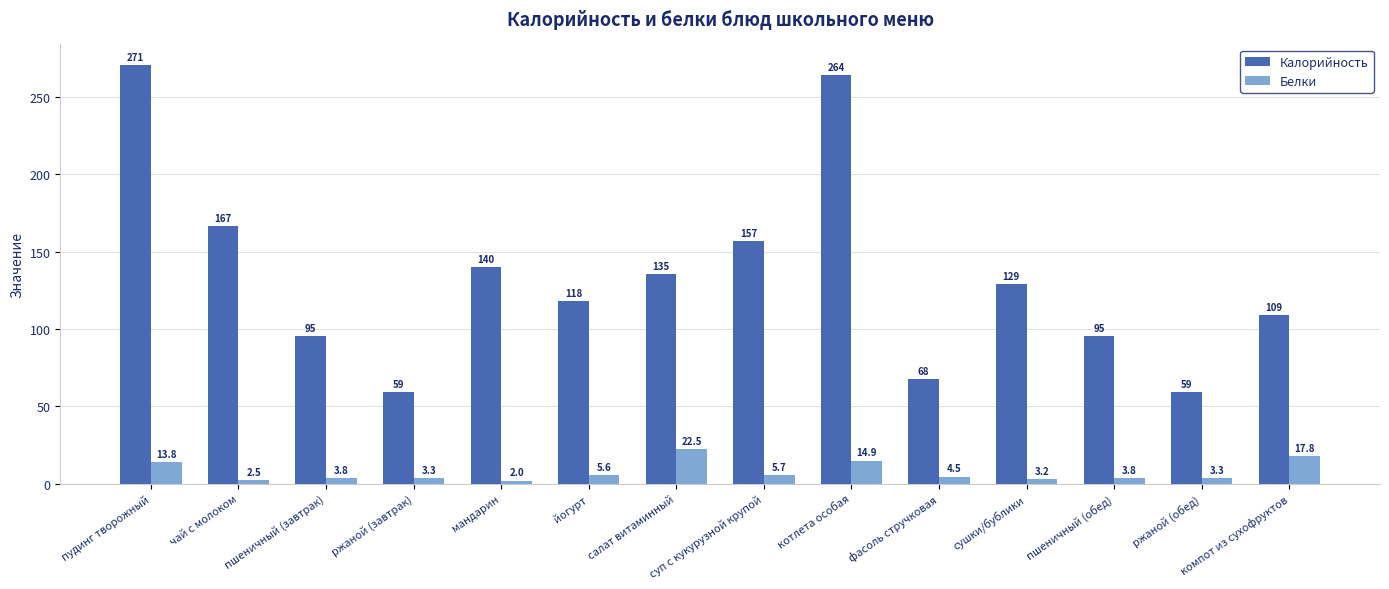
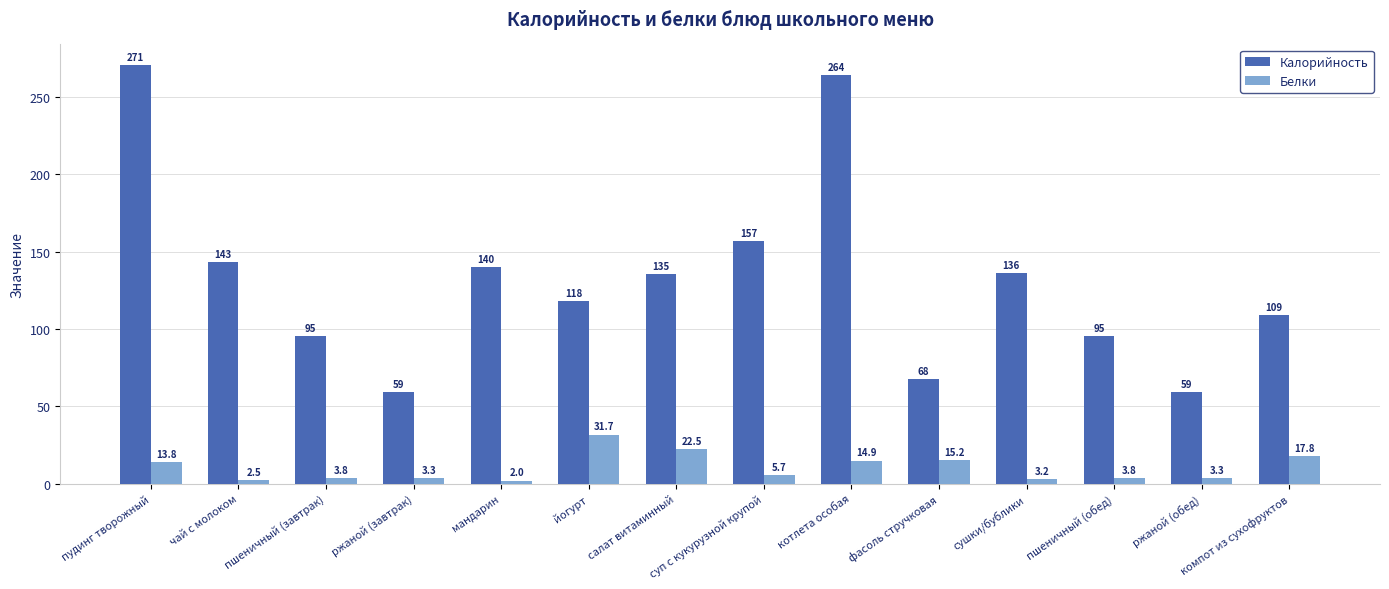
Калорийность, чай с молоком: 167 -> 143
Белки, йогурт: 5.6 -> 31.7
Белки, фасоль стручковая: 4.5 -> 15.2
Калорийность, сушки/бублики: 129 -> 136
